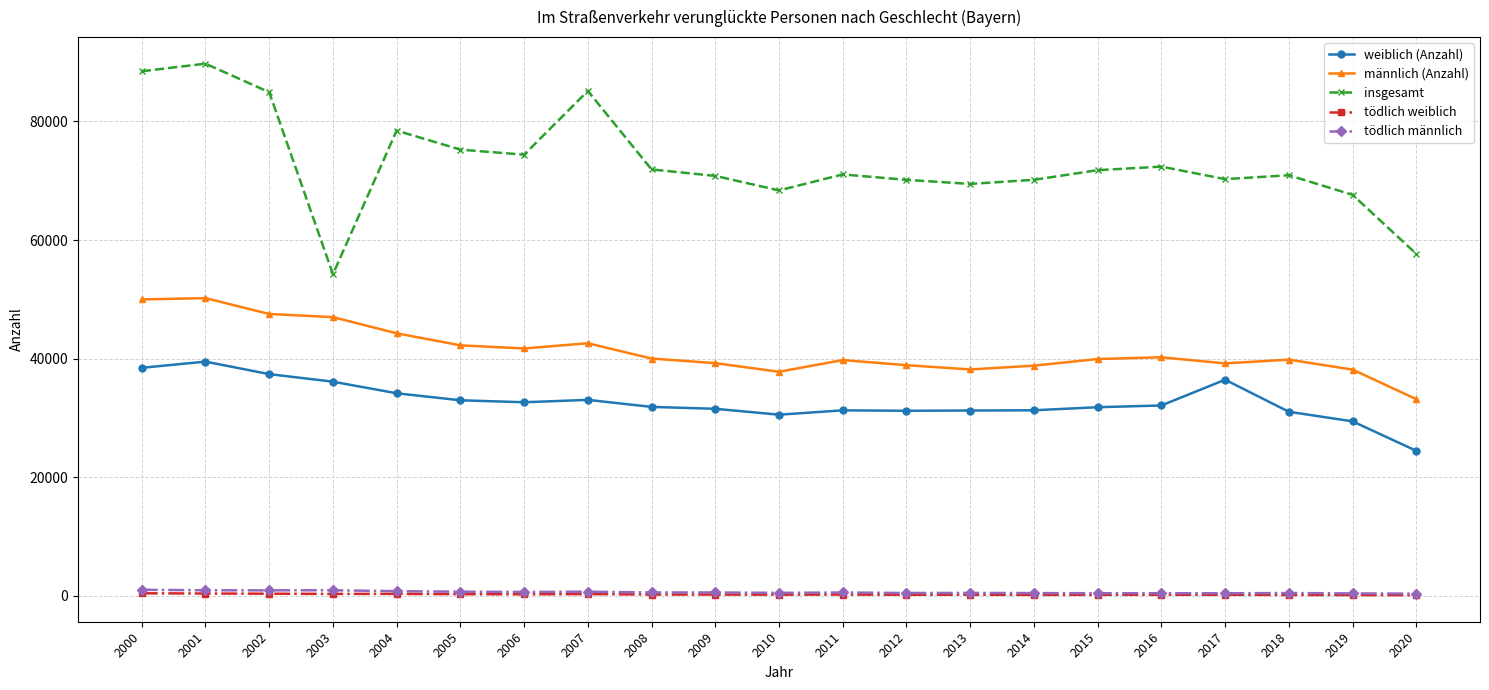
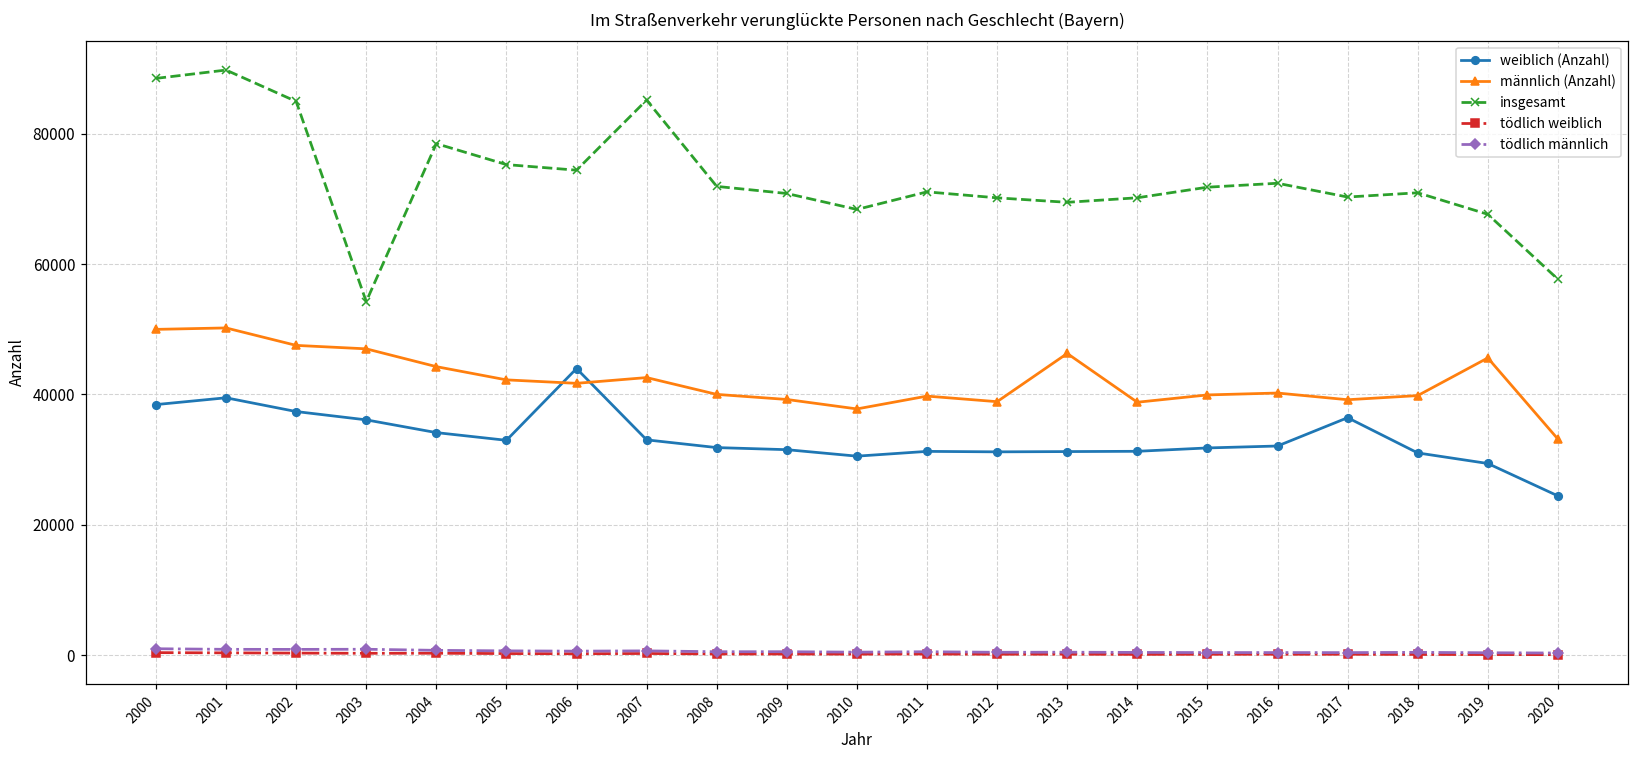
weiblich (Anzahl), 2006: 33000 -> 44000
männlich (Anzahl), 2013: 38000 -> 46000
männlich (Anzahl), 2019: 38000 -> 46000
